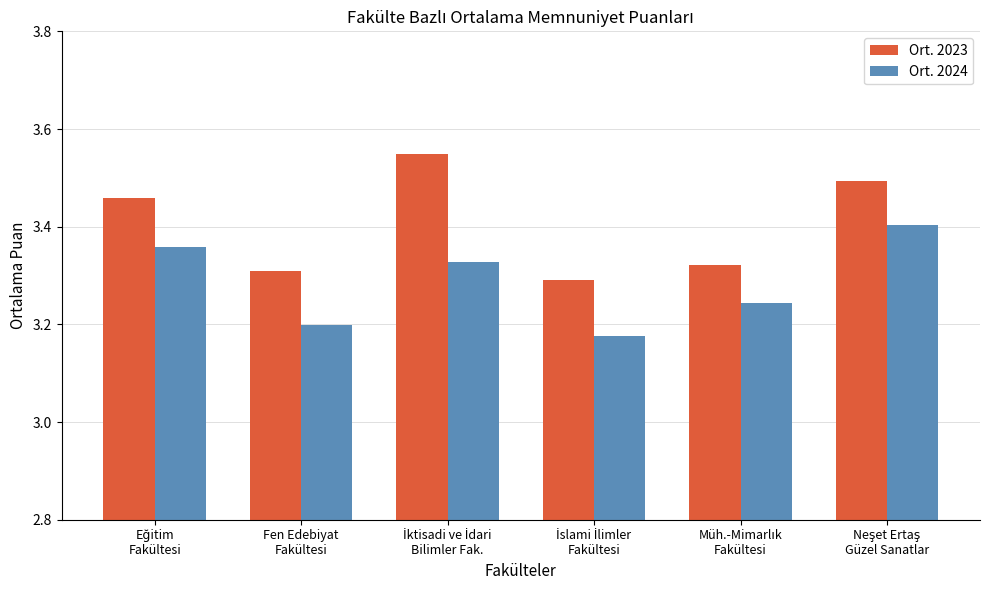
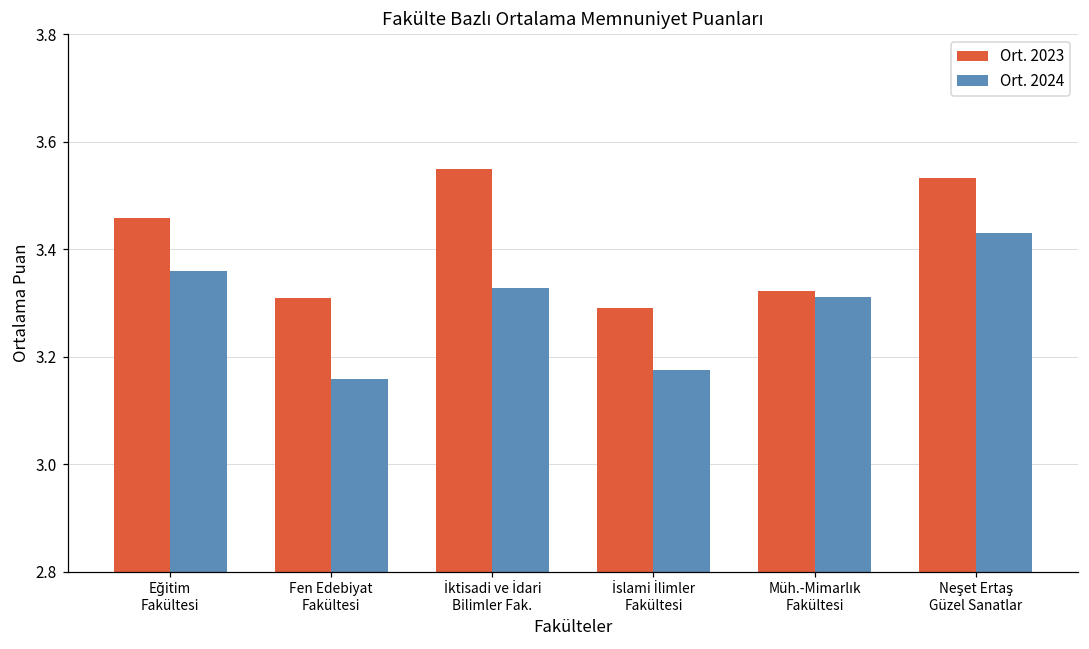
Ort. 2024, Fen Edebiyat Fakültesi: 3.20 -> 3.16
Ort. 2024, Müh.-Mimarlık Fakültesi: 3.24 -> 3.31
Ort. 2023, Neşet Ertaş Güzel Sanatlar: 3.49 -> 3.53
Ort. 2024, Neşet Ertaş Güzel Sanatlar: 3.40 -> 3.43
